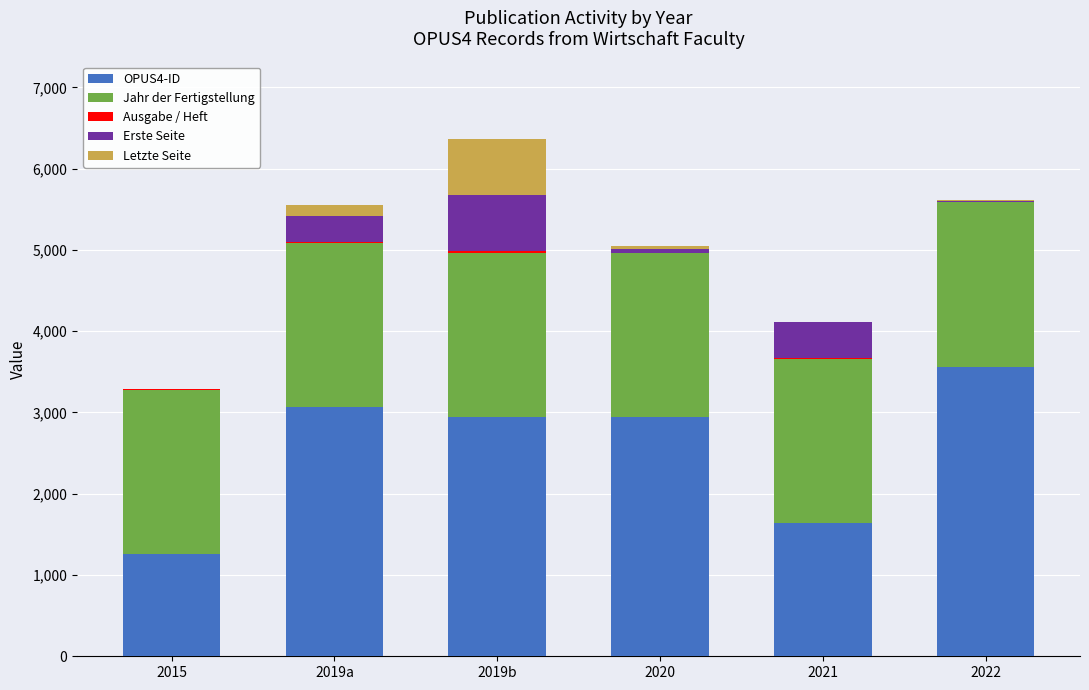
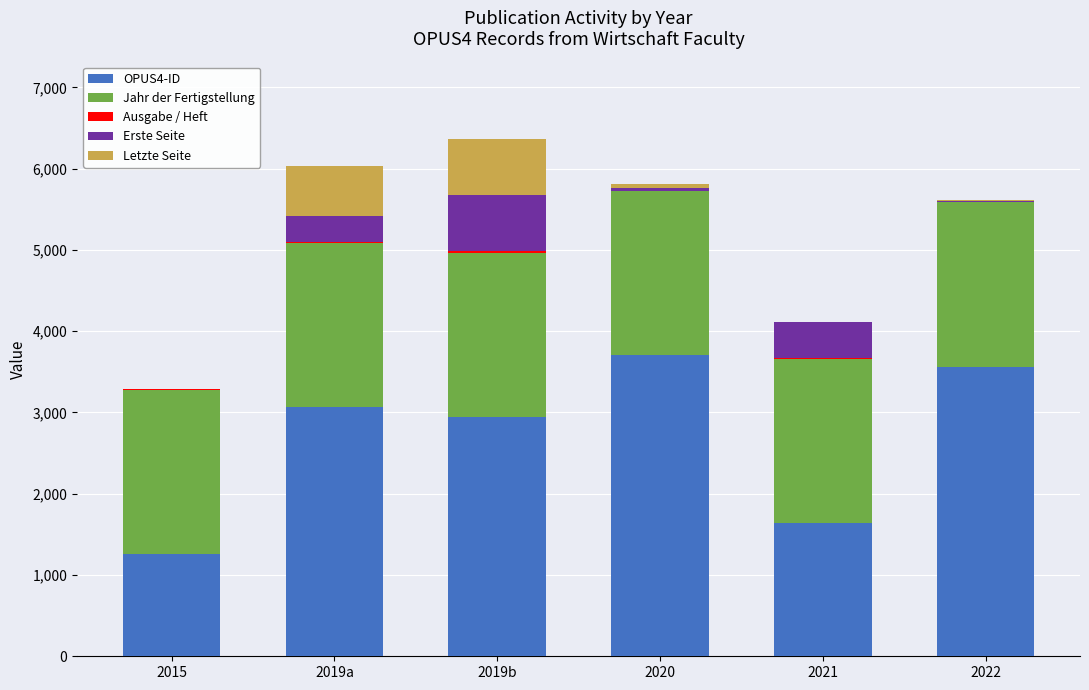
Letzte Seite, 2019a: 100 -> 600
OPUS4-ID, 2020: 2,900 -> 3,700
